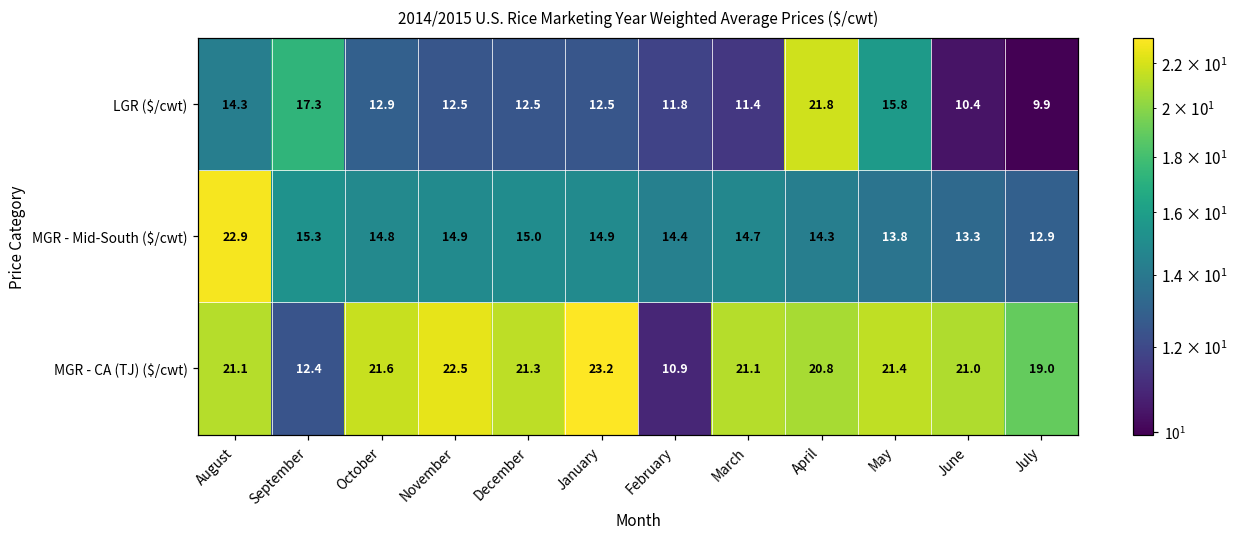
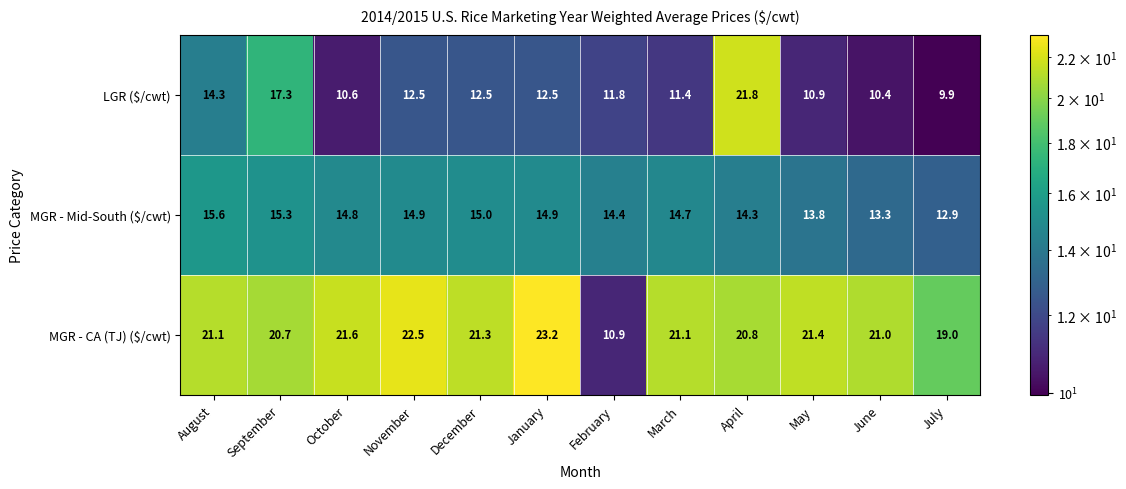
LGR ($/cwt), October: 12.9 -> 10.6
LGR ($/cwt), May: 15.8 -> 10.9
MGR - Mid-South ($/cwt), August: 22.9 -> 15.6
MGR - CA (TJ) ($/cwt), September: 12.4 -> 20.7
